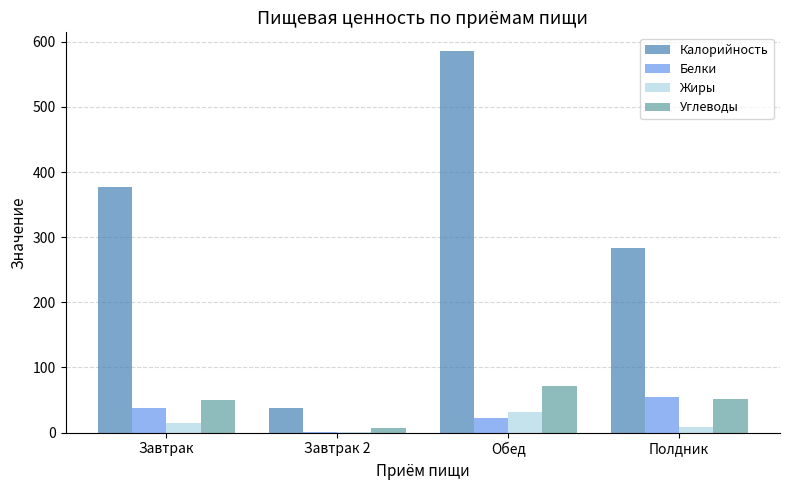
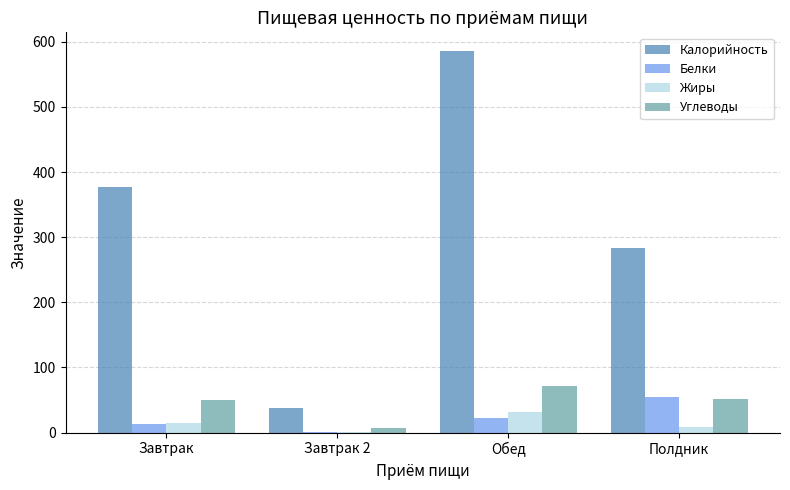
Белки, Завтрак: 40 -> 10
